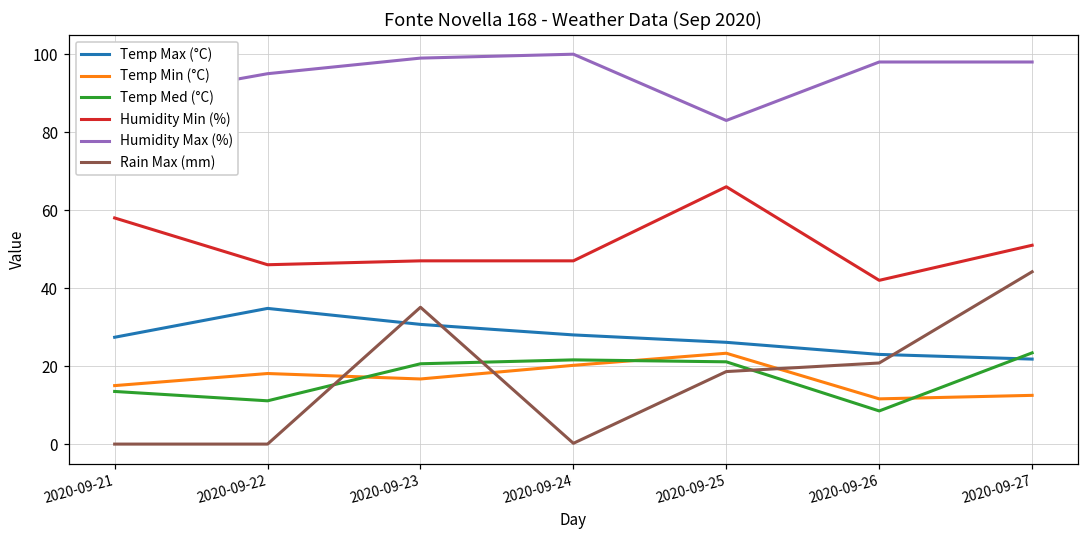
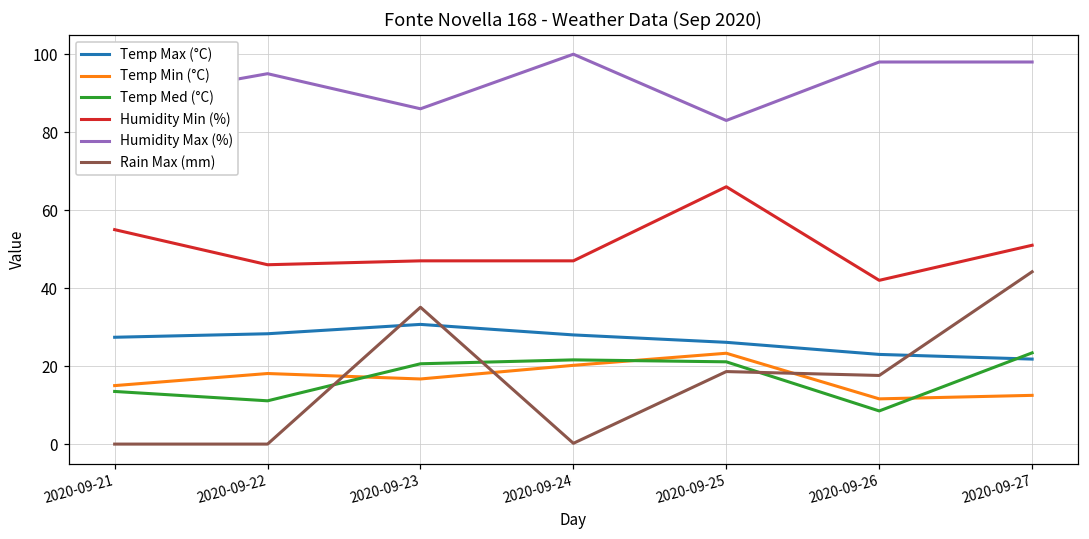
Humidity Min (%), 2020-09-21: 58 -> 55
Temp Max (°C), 2020-09-22: 35 -> 28
Humidity Max (%), 2020-09-23: 99 -> 86
Rain Max (mm), 2020-09-26: 21 -> 18
